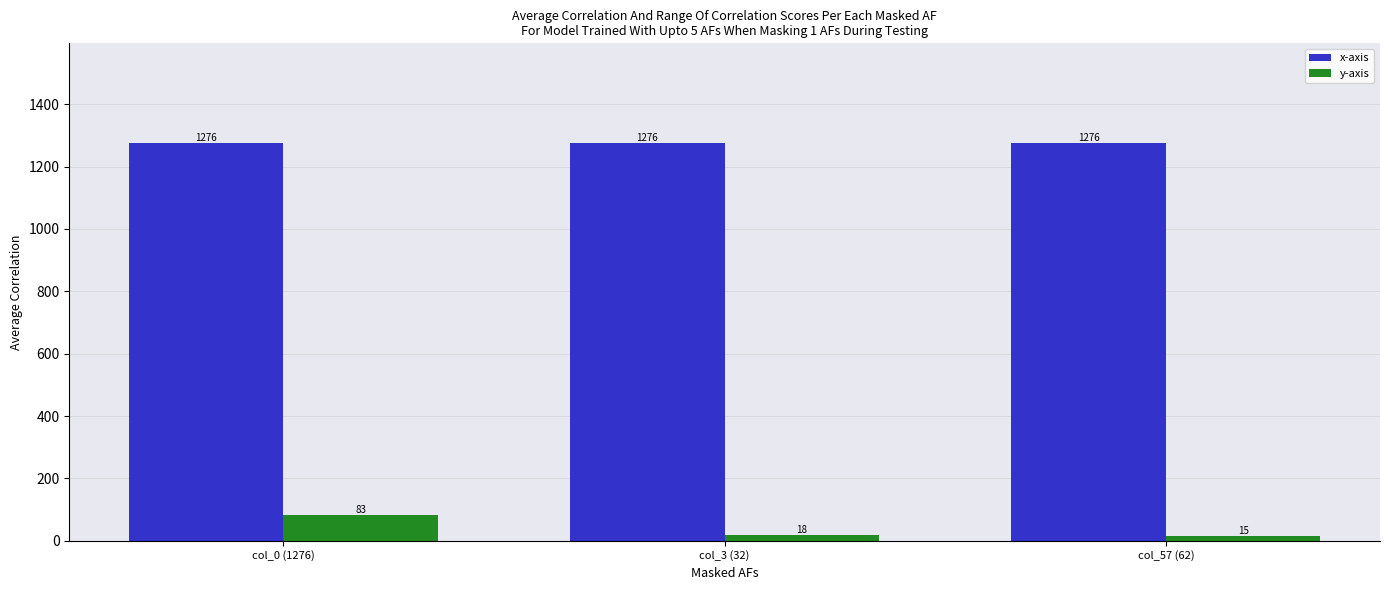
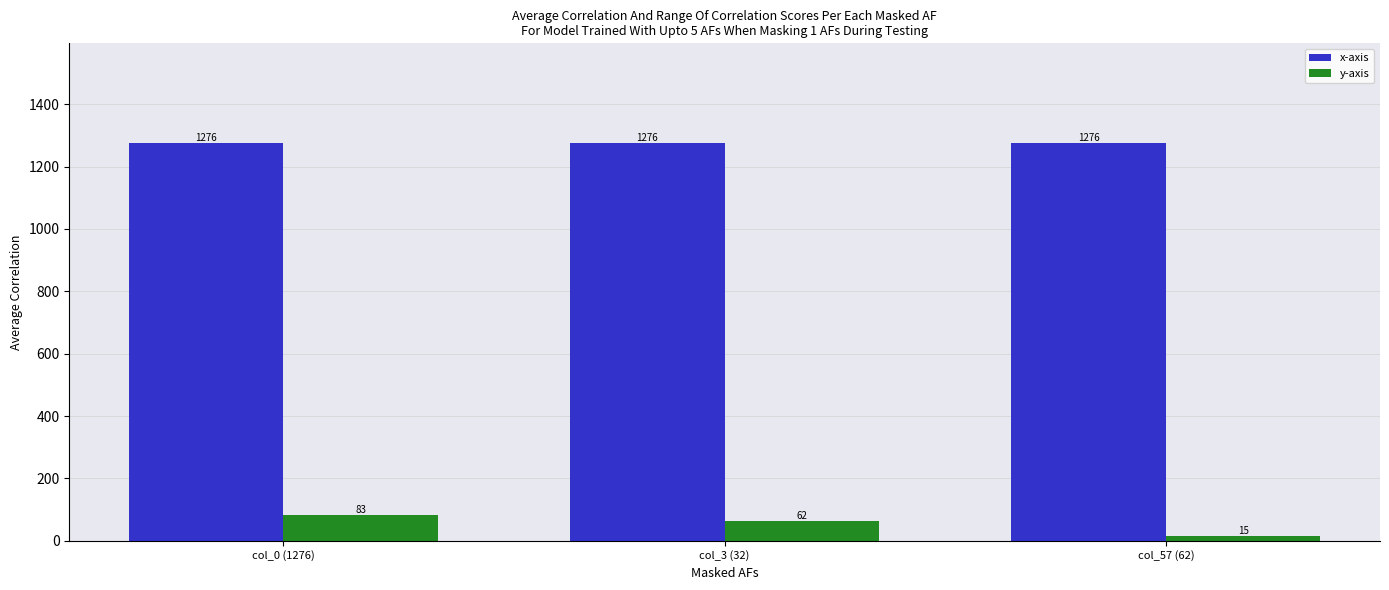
y-axis, col_3 (32): 18 -> 62
